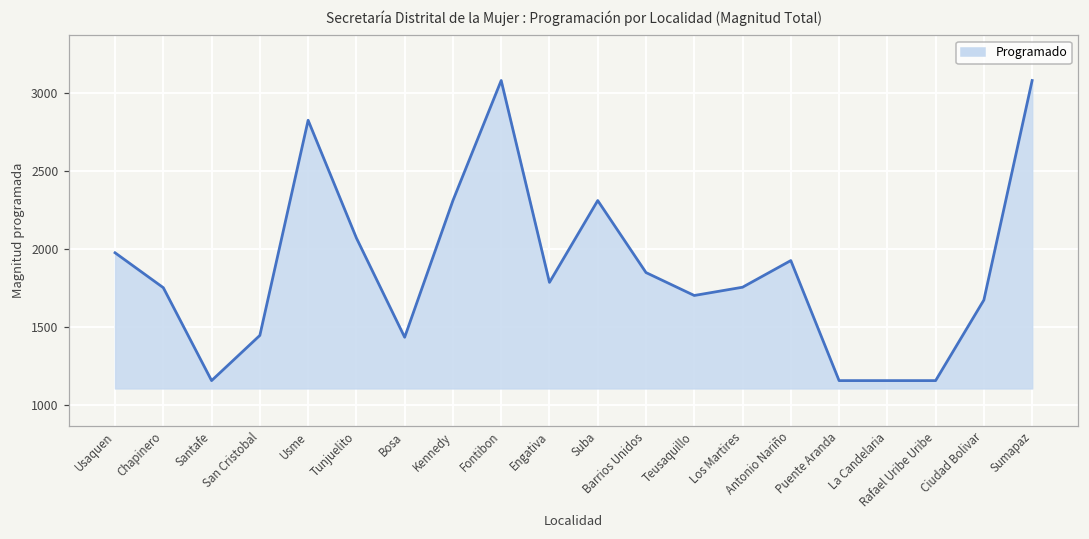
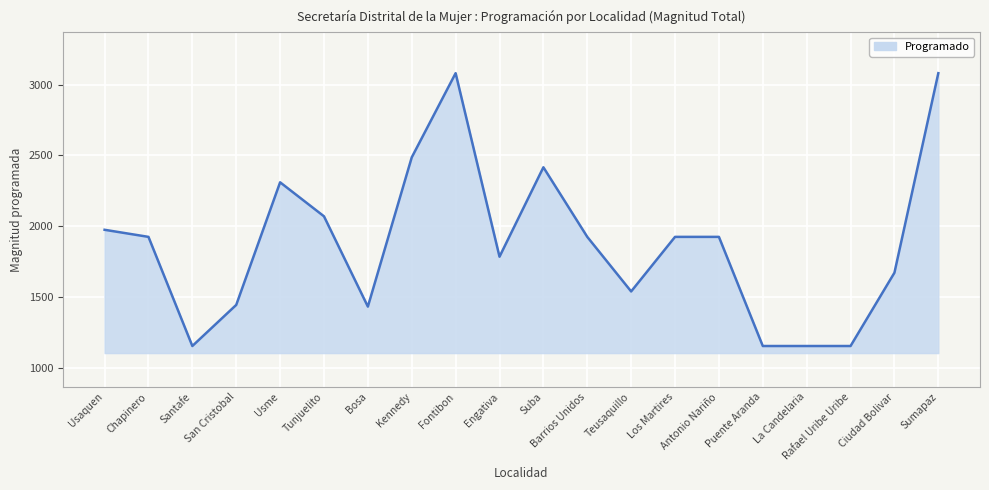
Chapinero: 1750 -> 1930
Usme: 2830 -> 2310
Kennedy: 2310 -> 2490
Suba: 2310 -> 2420
Barrios Unidos: 1850 -> 1930
Teusaquillo: 1700 -> 1540
Los Martires: 1750 -> 1930
